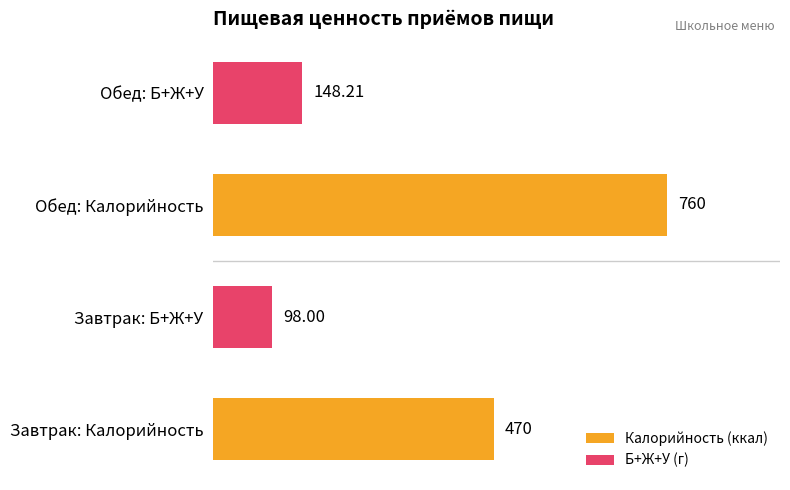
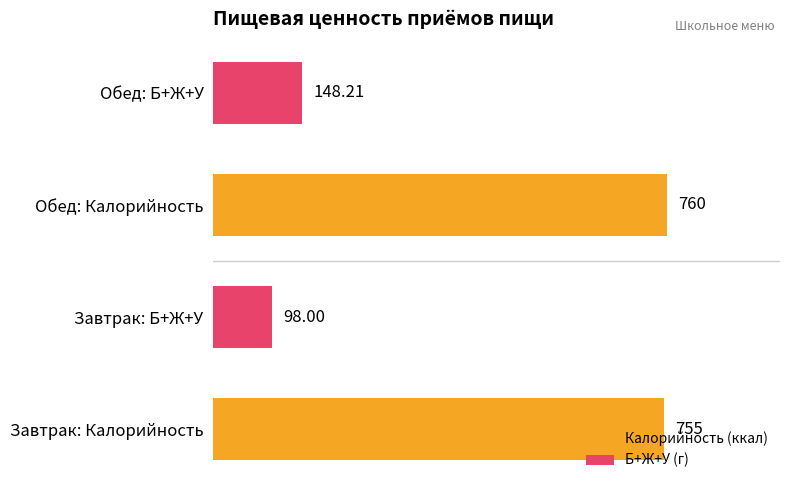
Калорийность (ккал), Завтрак: Калорийность: 470 -> 755
